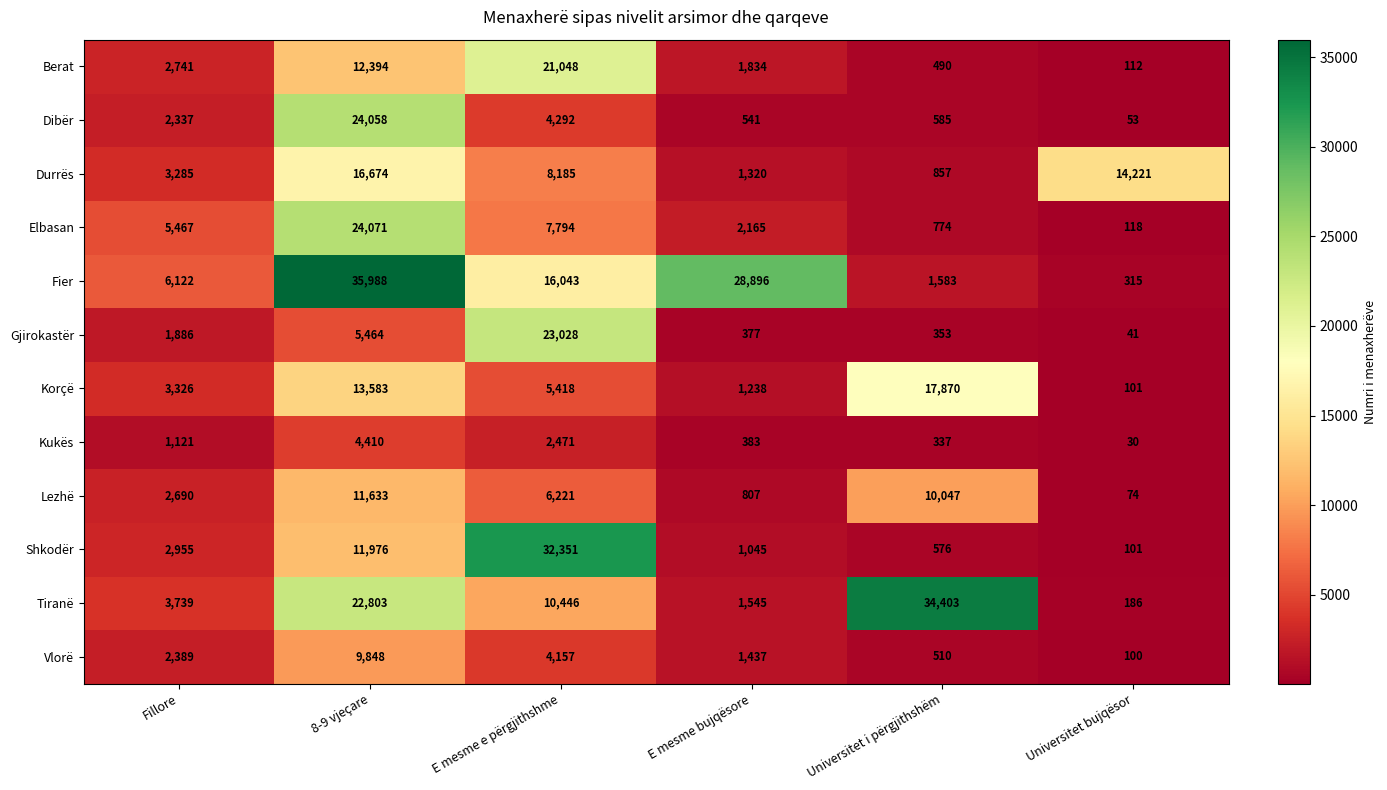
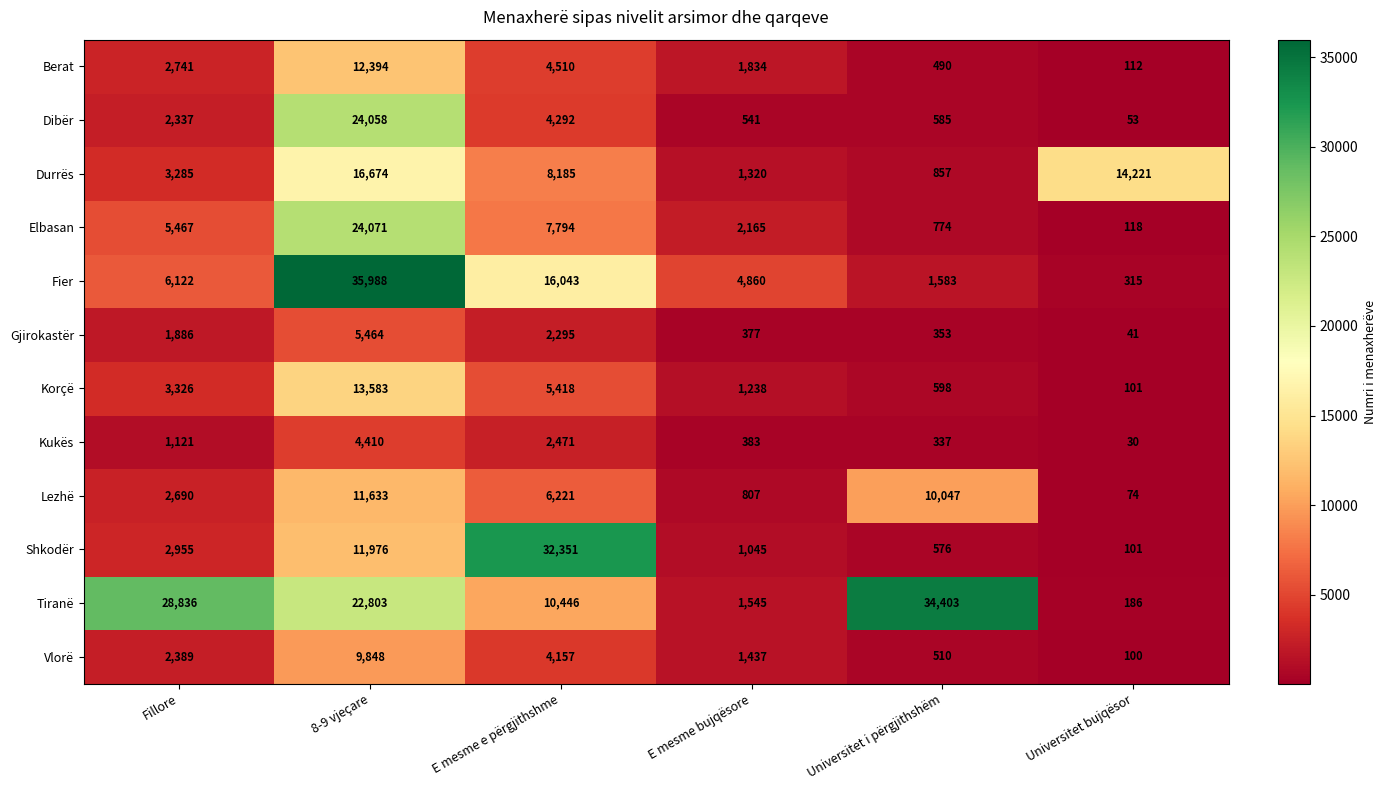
Berat, E mesme e përgjithshme: 21,048 -> 4,510
Fier, E mesme bujqësore: 28,896 -> 4,860
Gjirokastër, E mesme e përgjithshme: 23,028 -> 2,295
Korçë, Universitet i përgjithshëm: 17,870 -> 598
Tiranë, Fillore: 3,739 -> 28,836
